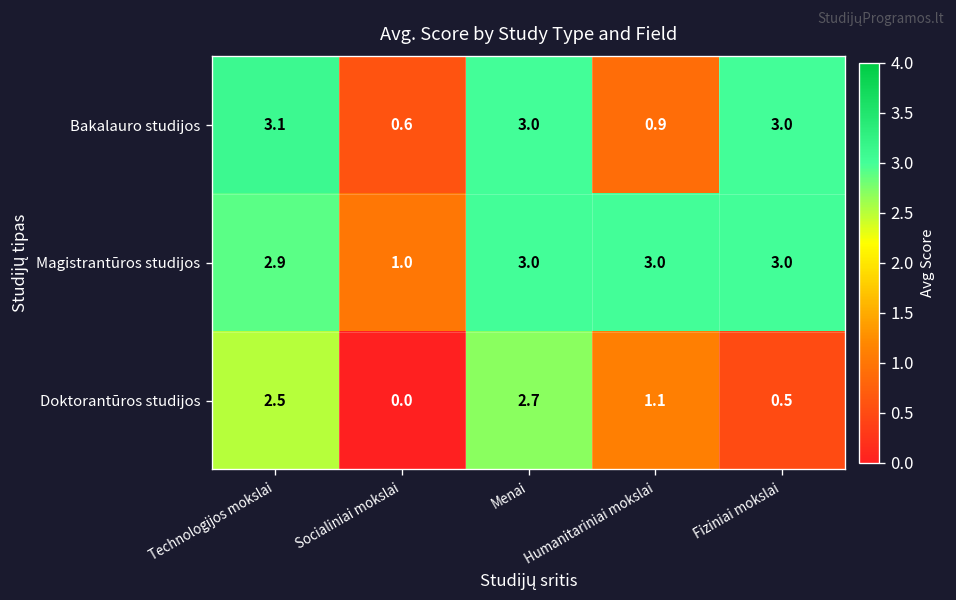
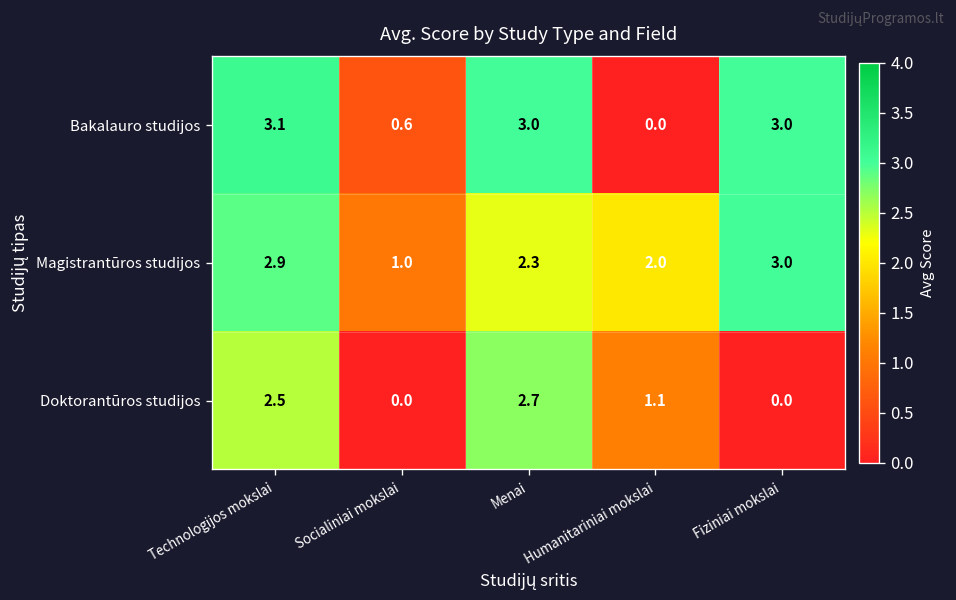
Bakalauro studijos, Humanitariniai mokslai: 0.9 -> 0.0
Magistrantūros studijos, Menai: 3.0 -> 2.3
Magistrantūros studijos, Humanitariniai mokslai: 3.0 -> 2.0
Doktorantūros studijos, Fiziniai mokslai: 0.5 -> 0.0
